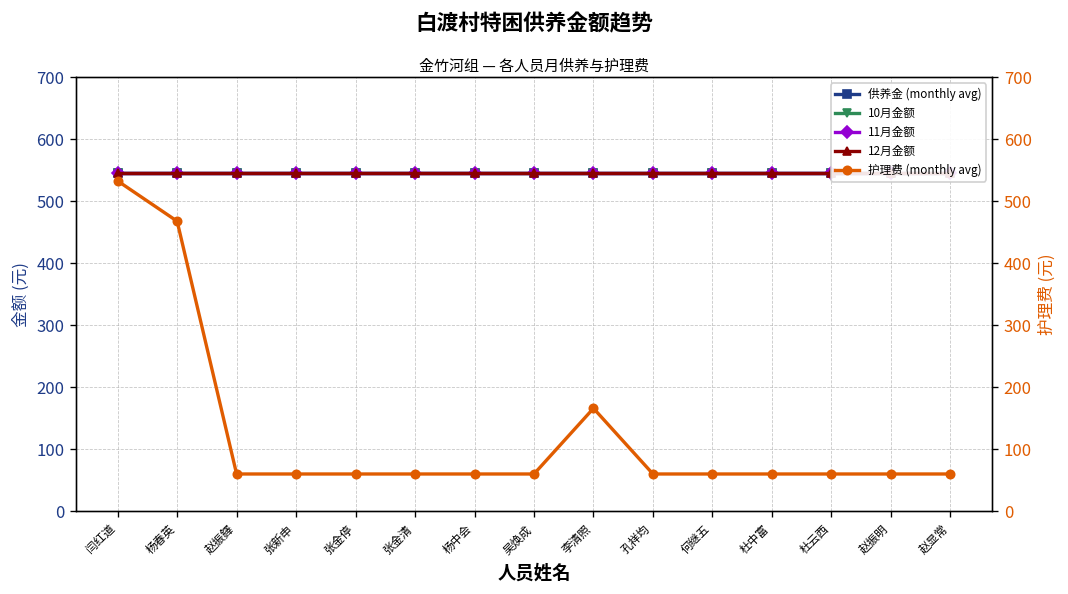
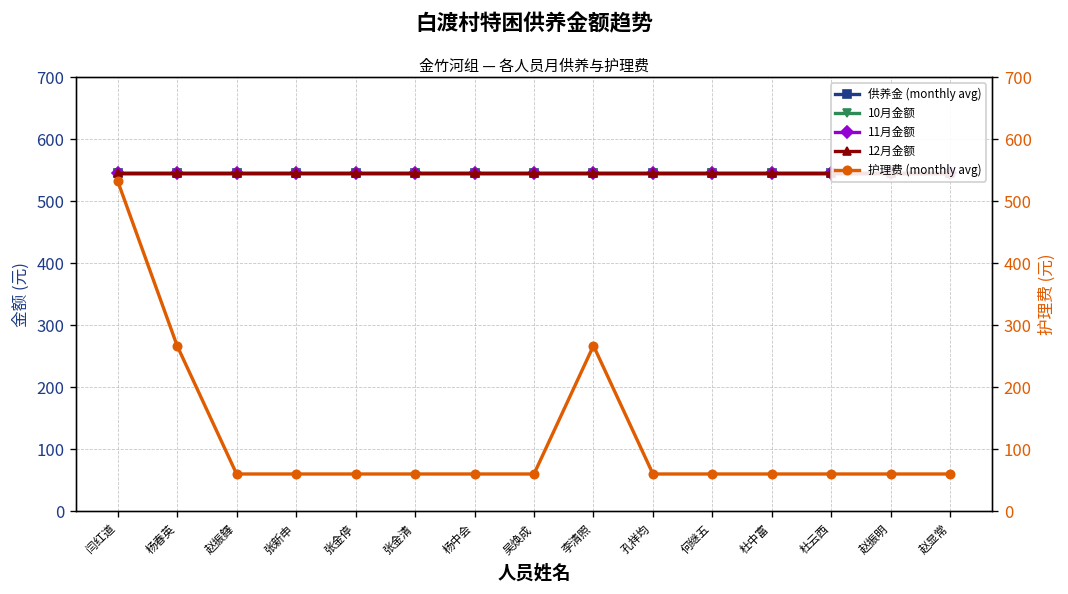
护理费 (monthly avg), 杨春英: 470 -> 270
护理费 (monthly avg), 李清照: 170 -> 270
